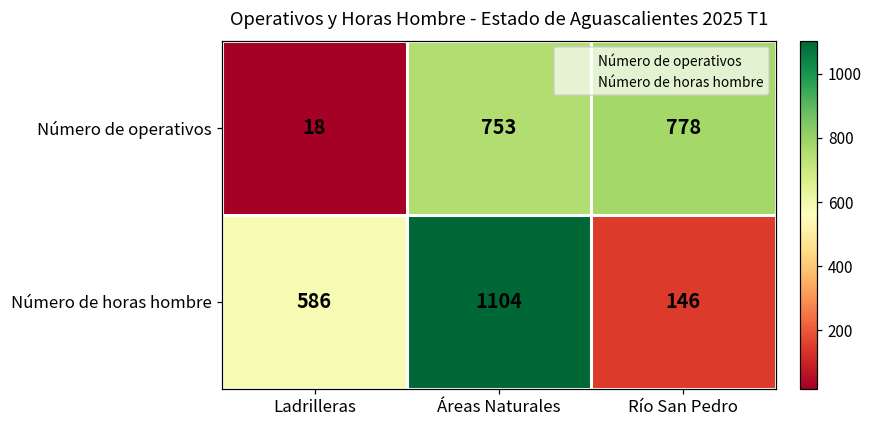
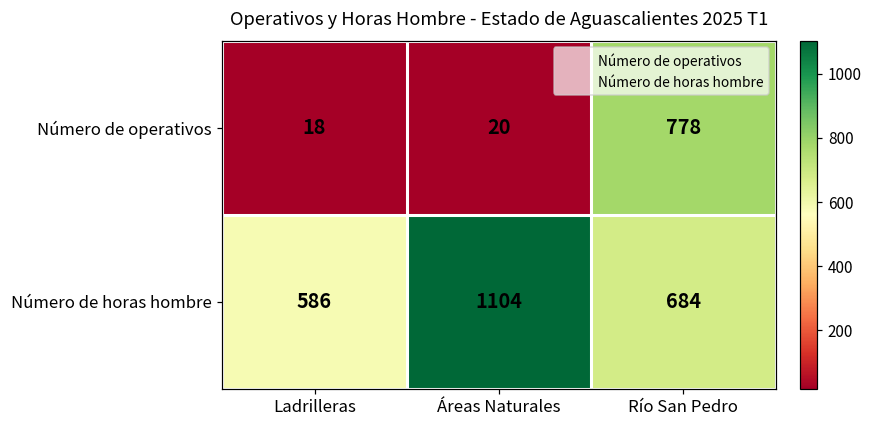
Número de operativos, Áreas Naturales: 753 -> 20
Número de horas hombre, Río San Pedro: 146 -> 684
